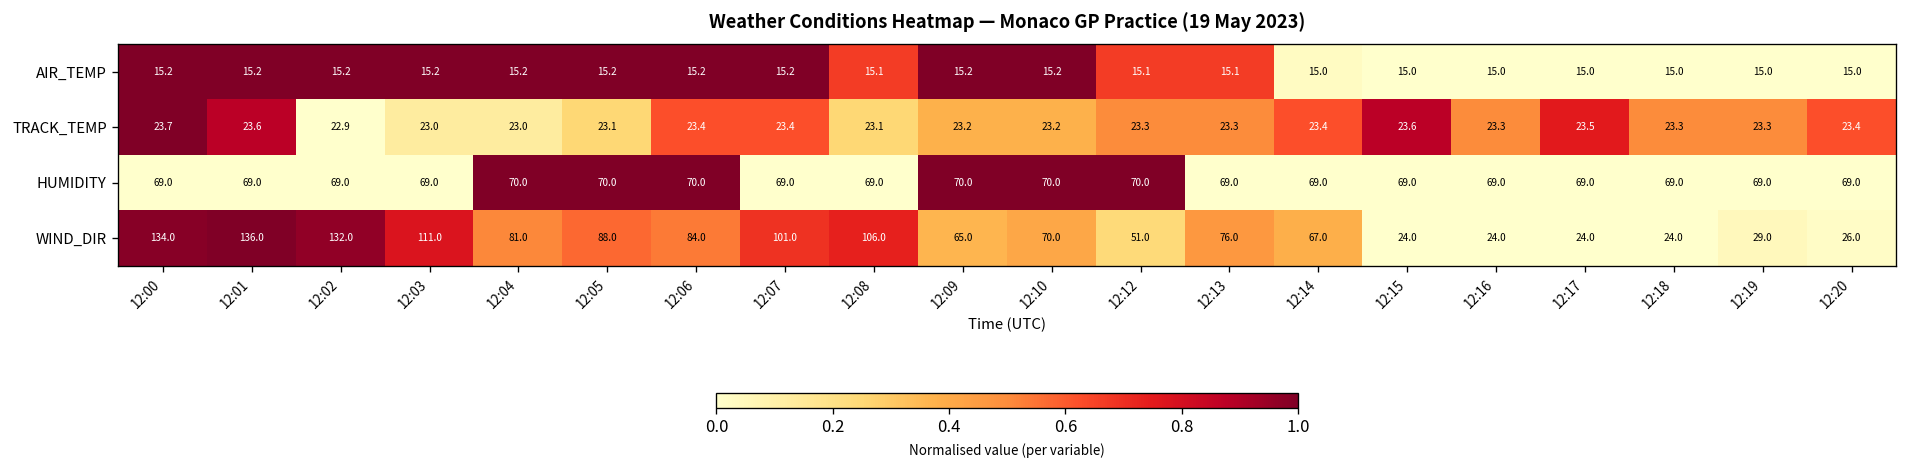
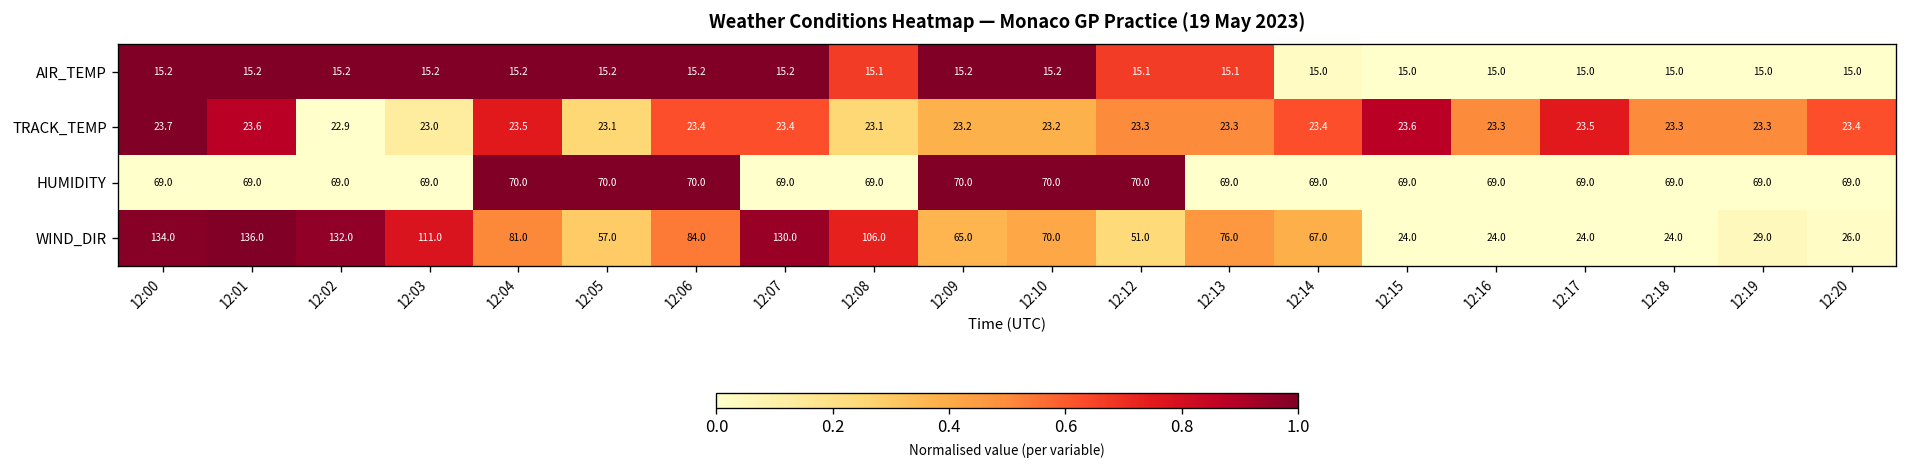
TRACK_TEMP, 12:04: 23.0 -> 23.5
WIND_DIR, 12:05: 88.0 -> 57.0
WIND_DIR, 12:07: 101.0 -> 130.0
